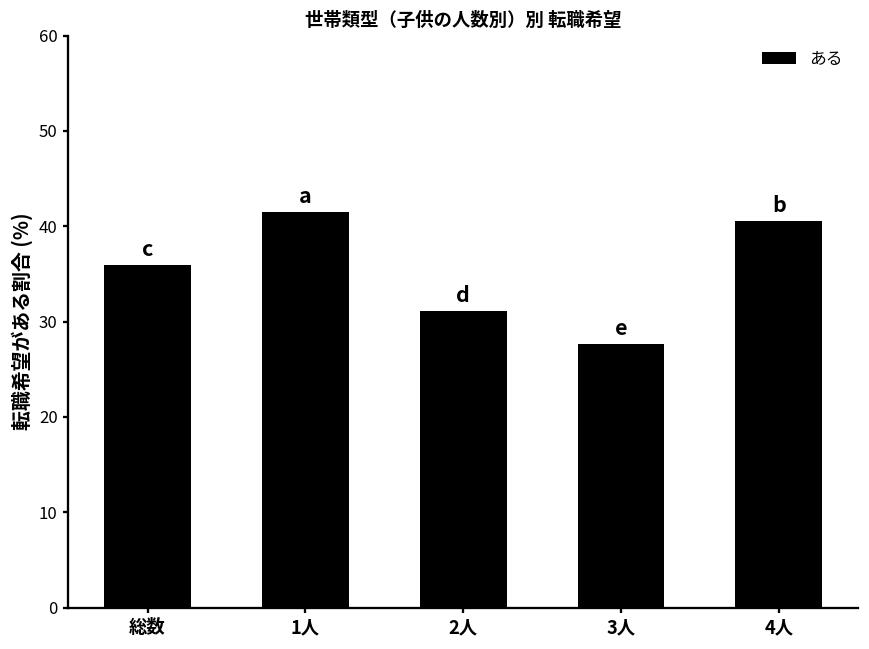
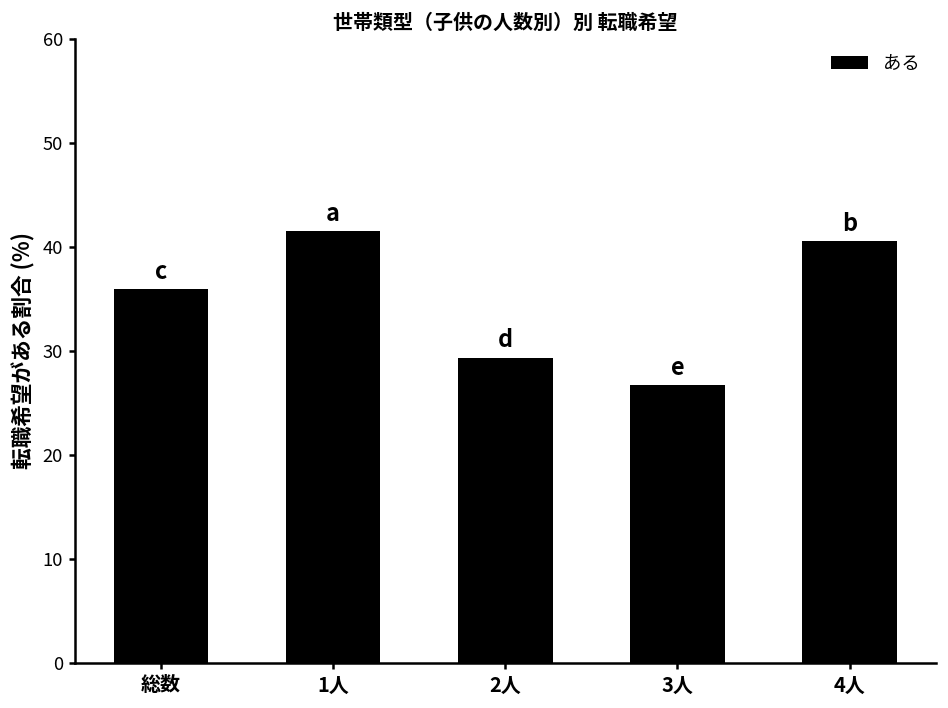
2人: 31 -> 29
3人: 28 -> 27
